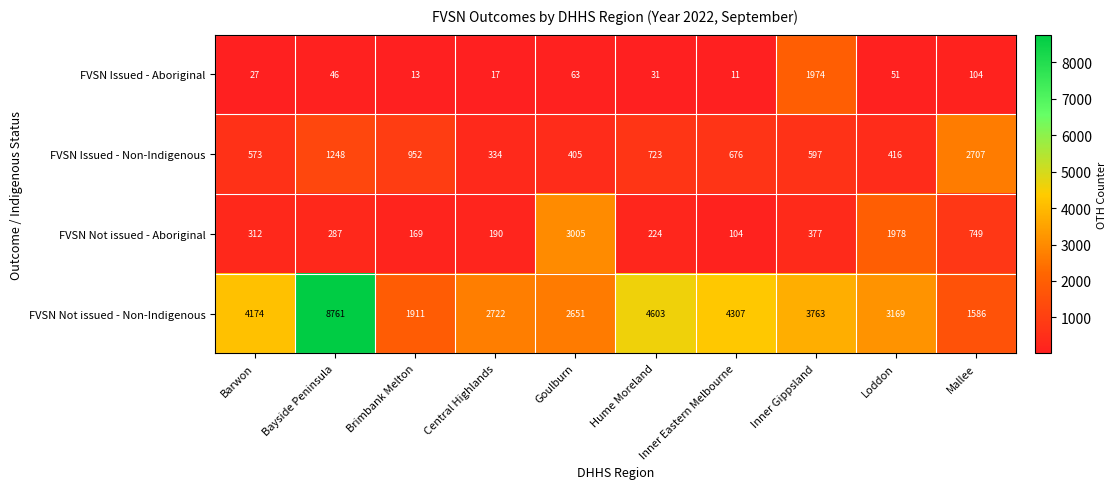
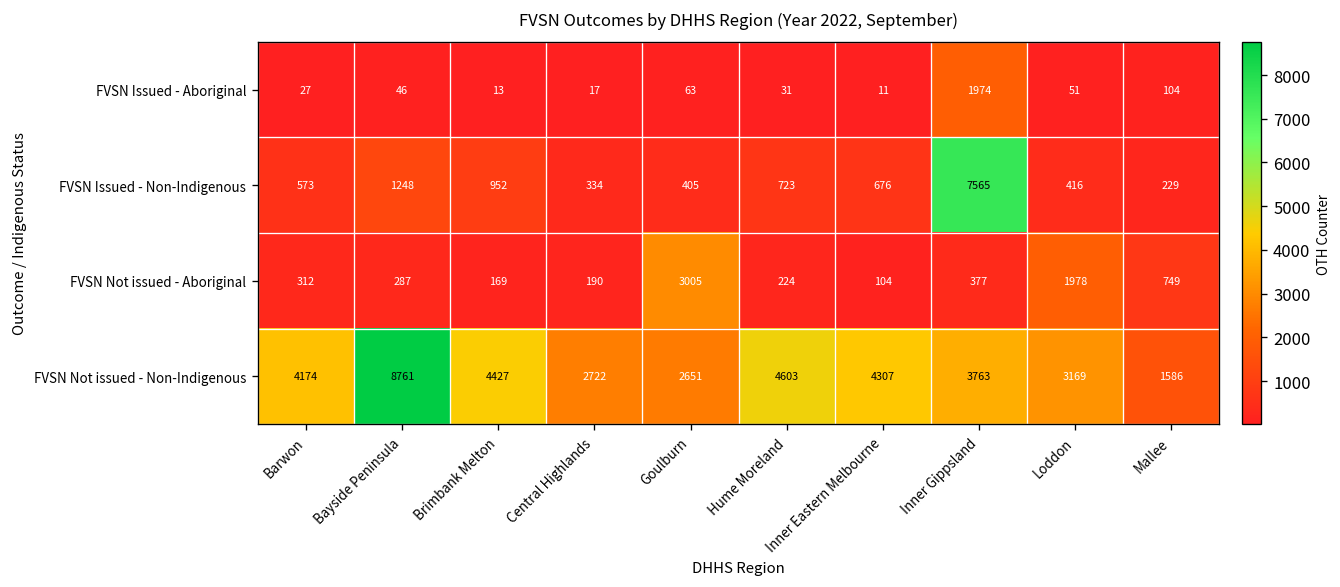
FVSN Issued - Non-Indigenous, Inner Gippsland: 597 -> 7565
FVSN Issued - Non-Indigenous, Mallee: 2707 -> 229
FVSN Not issued - Non-Indigenous, Brimbank Melton: 1911 -> 4427
